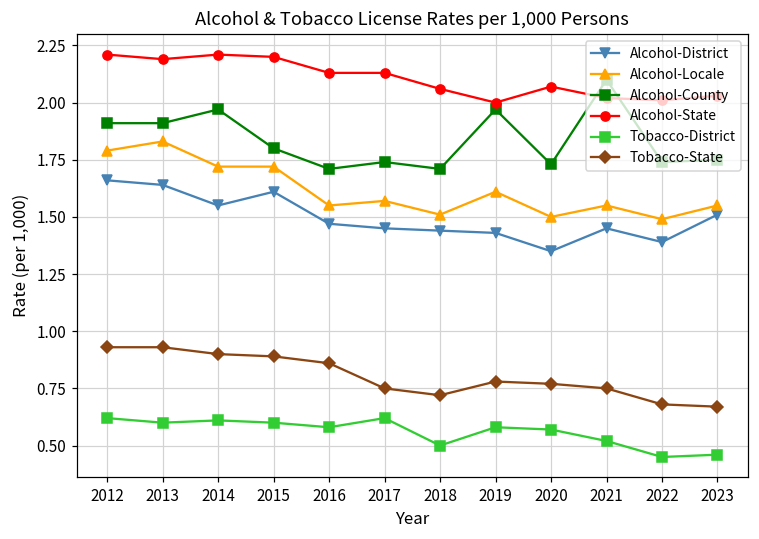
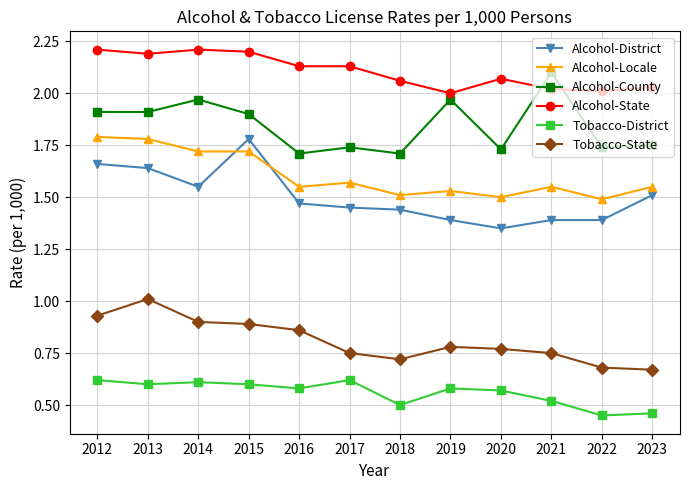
Alcohol-Locale, 2013: 1.83 -> 1.78
Tobacco-State, 2013: 0.93 -> 1.01
Alcohol-District, 2015: 1.61 -> 1.78
Alcohol-County, 2015: 1.8 -> 1.9
Alcohol-District, 2019: 1.43 -> 1.39
Alcohol-Locale, 2019: 1.61 -> 1.53
Alcohol-District, 2021: 1.45 -> 1.39
